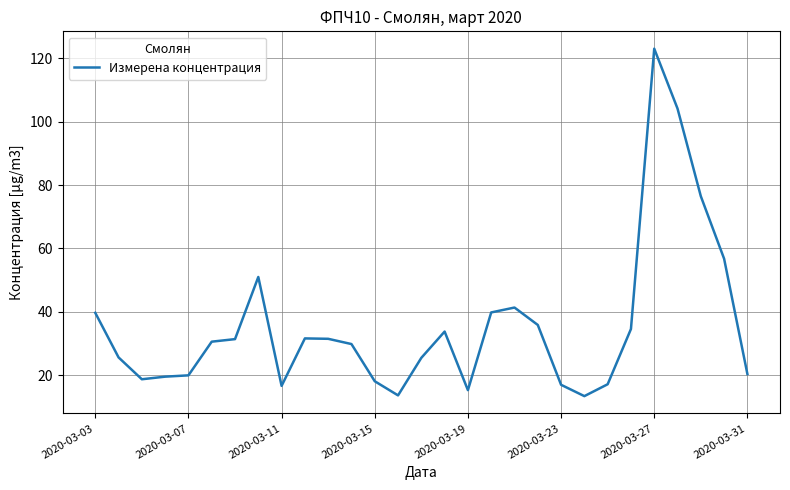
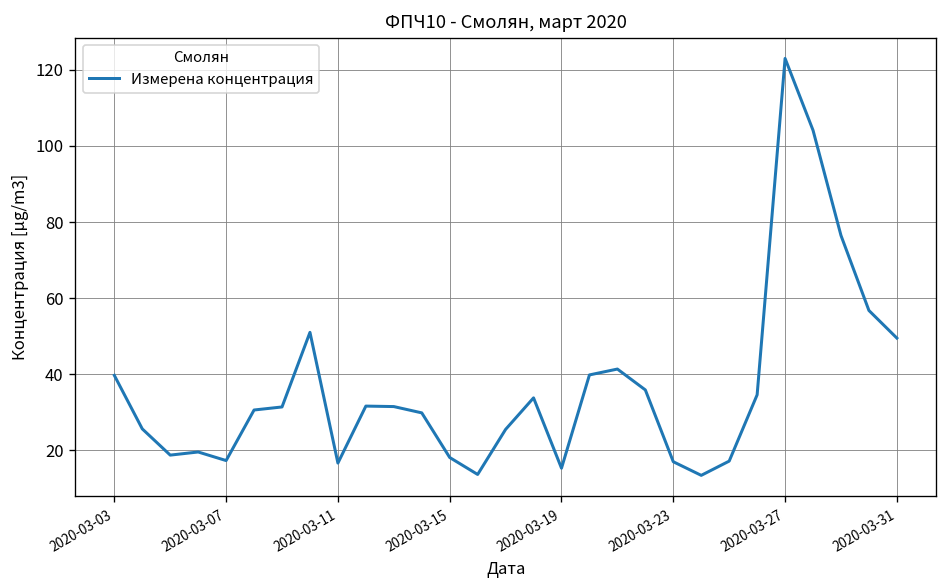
2020-03-07: 20 -> 17
2020-03-31: 20 -> 49
